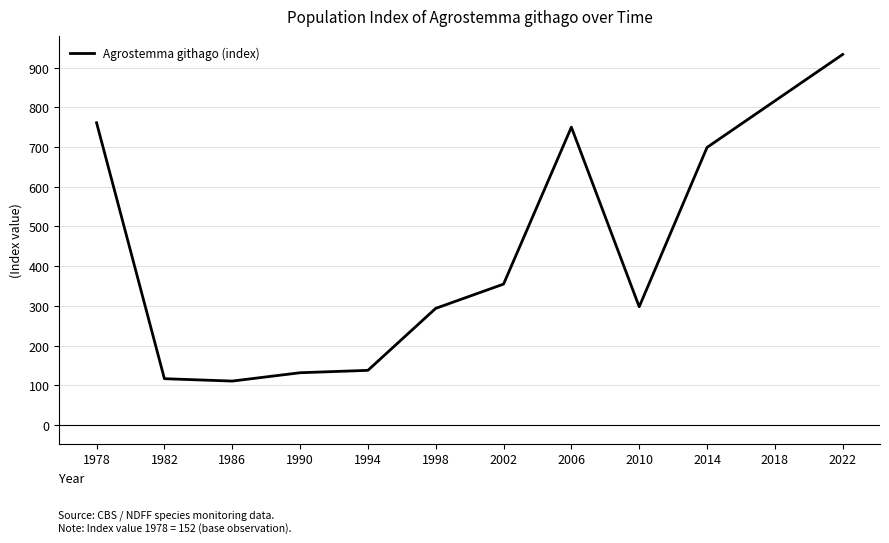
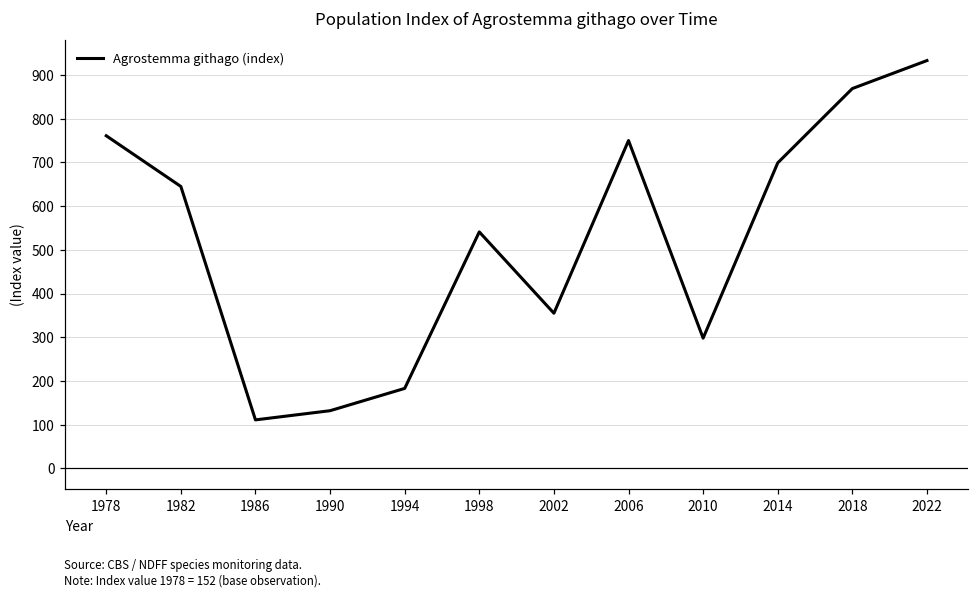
1982: 120 -> 650
1994: 140 -> 180
1998: 290 -> 540
2018: 820 -> 870
